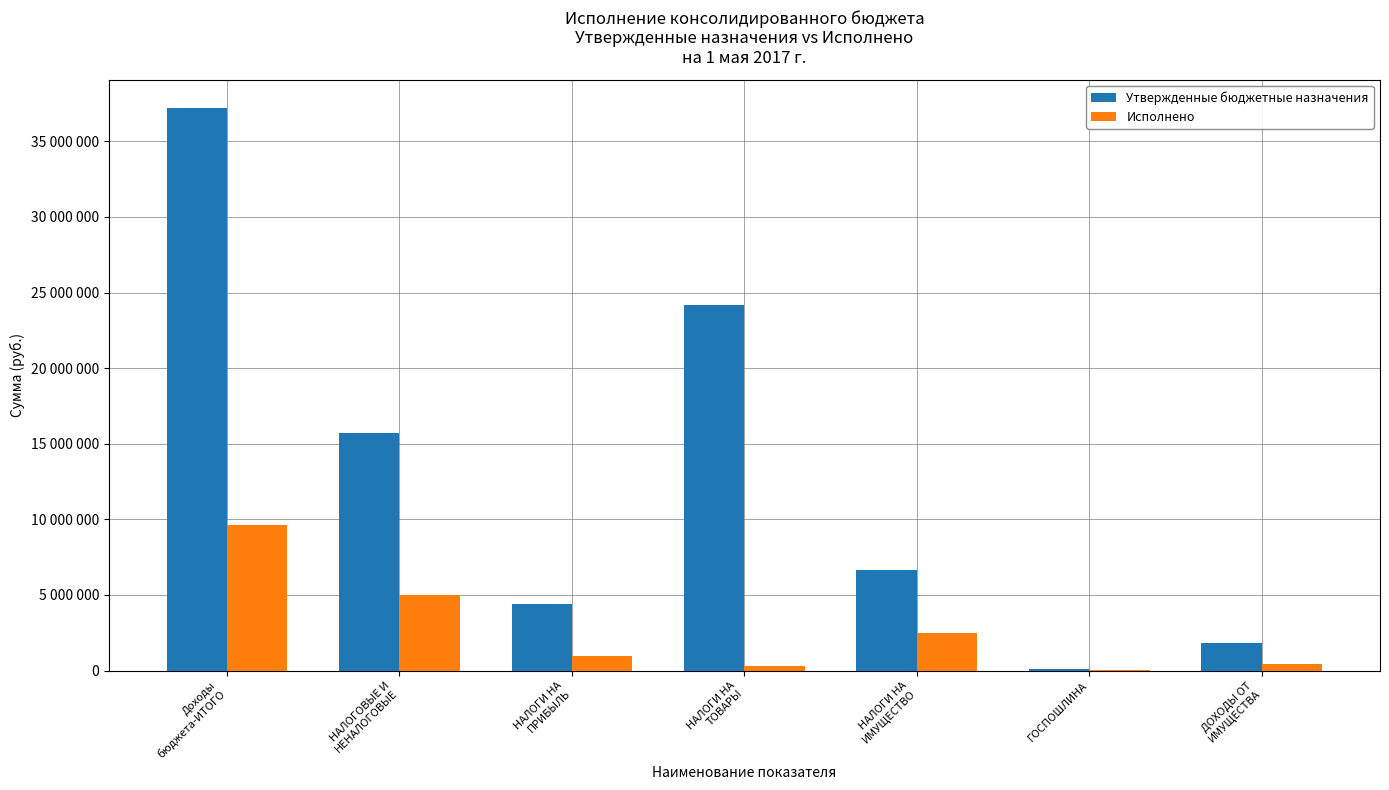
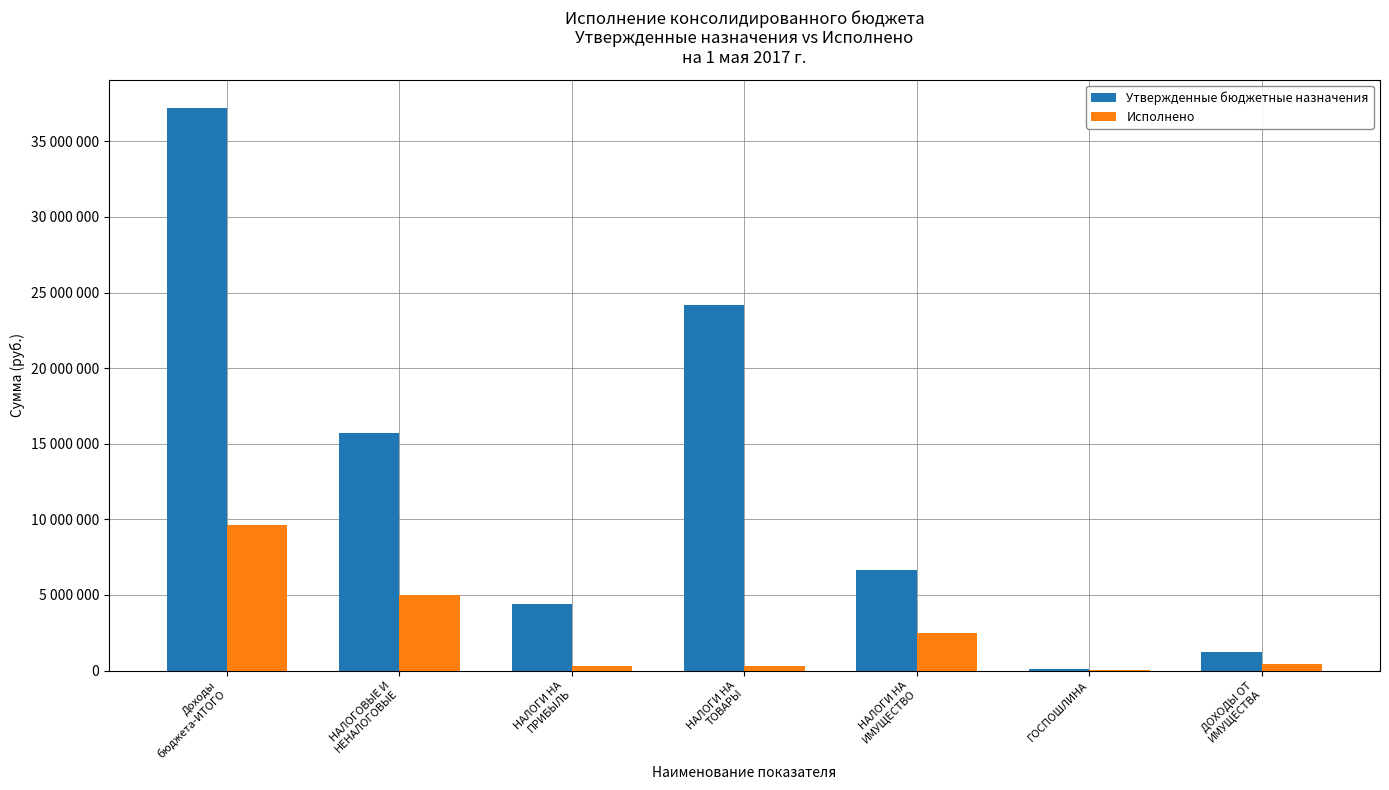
Исполнено, НАЛОГИ НА ПРИБЫЛЬ: 900000 -> 300000
Утвержденные бюджетные назначения, ДОХОДЫ ОТ ИМУЩЕСТВА: 1900000 -> 1200000
